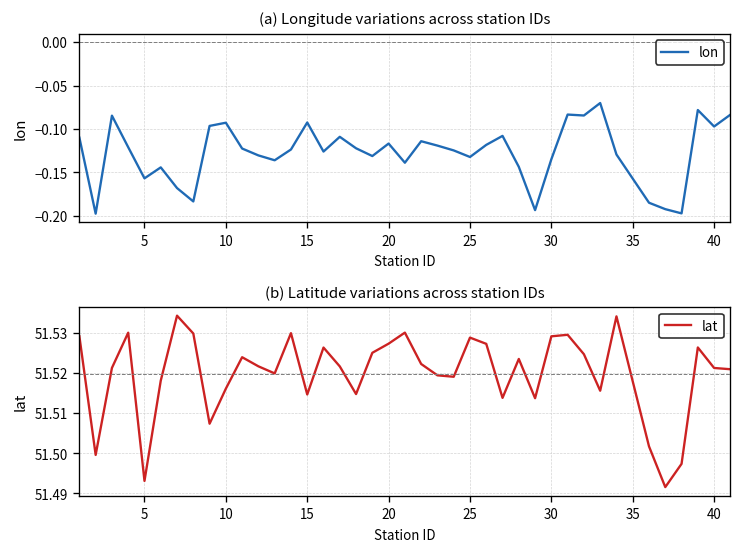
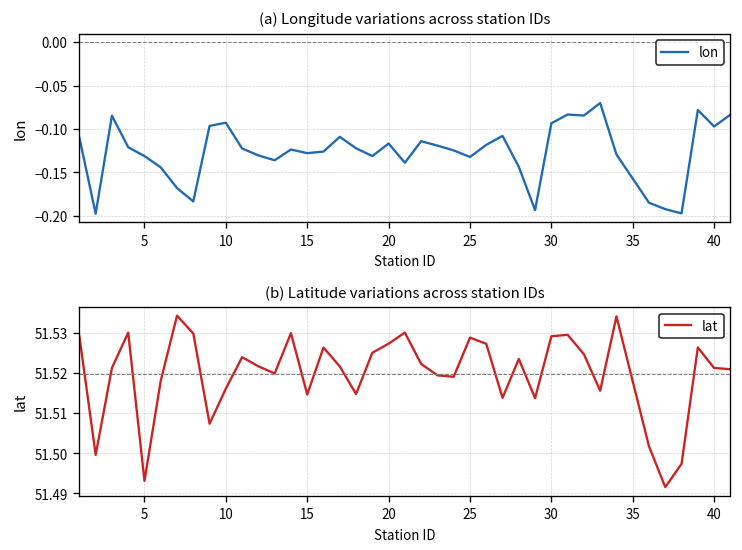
(a) Longitude variations across station IDs, 5: -0.16 -> -0.13
(a) Longitude variations across station IDs, 15: -0.09 -> -0.13
(a) Longitude variations across station IDs, 30: -0.13 -> -0.09
